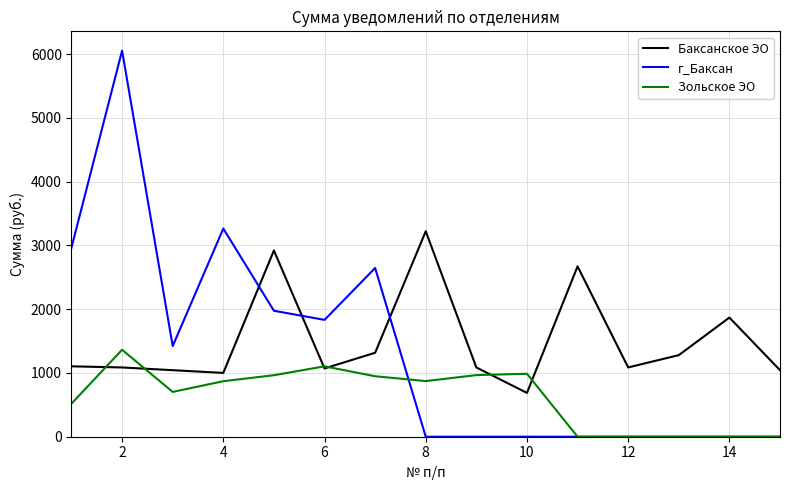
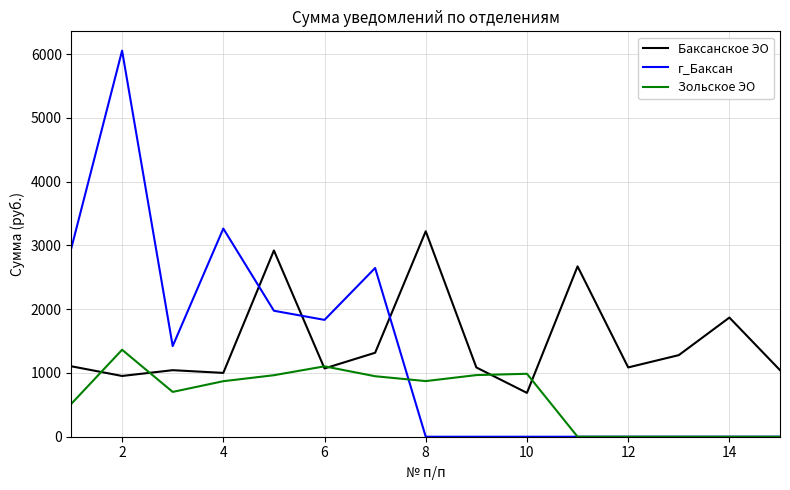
Баксанское ЭО, 2: 1100 -> 1000
